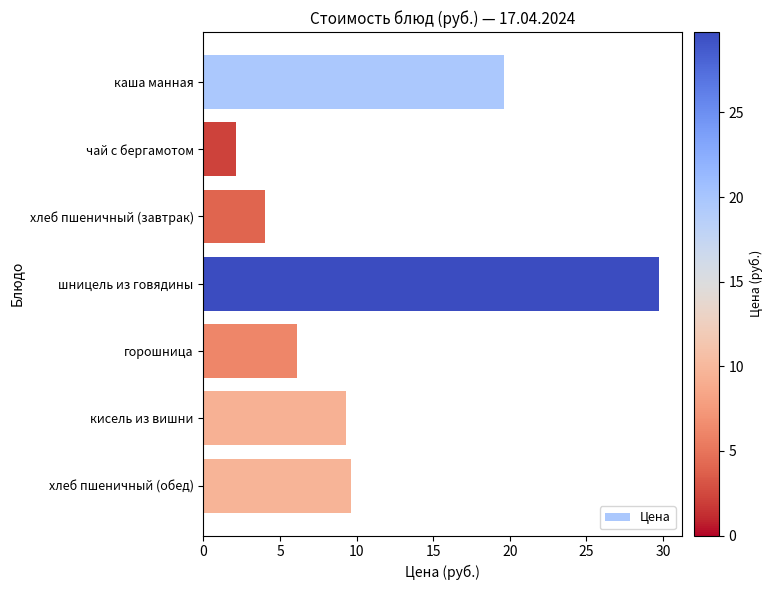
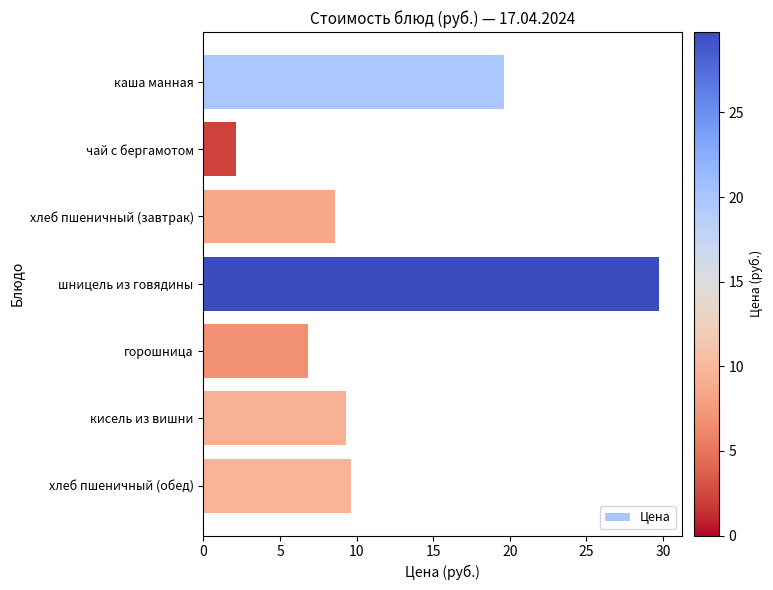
хлеб пшеничный (завтрак): 4.1 -> 8.6
горошница: 6.1 -> 6.8
